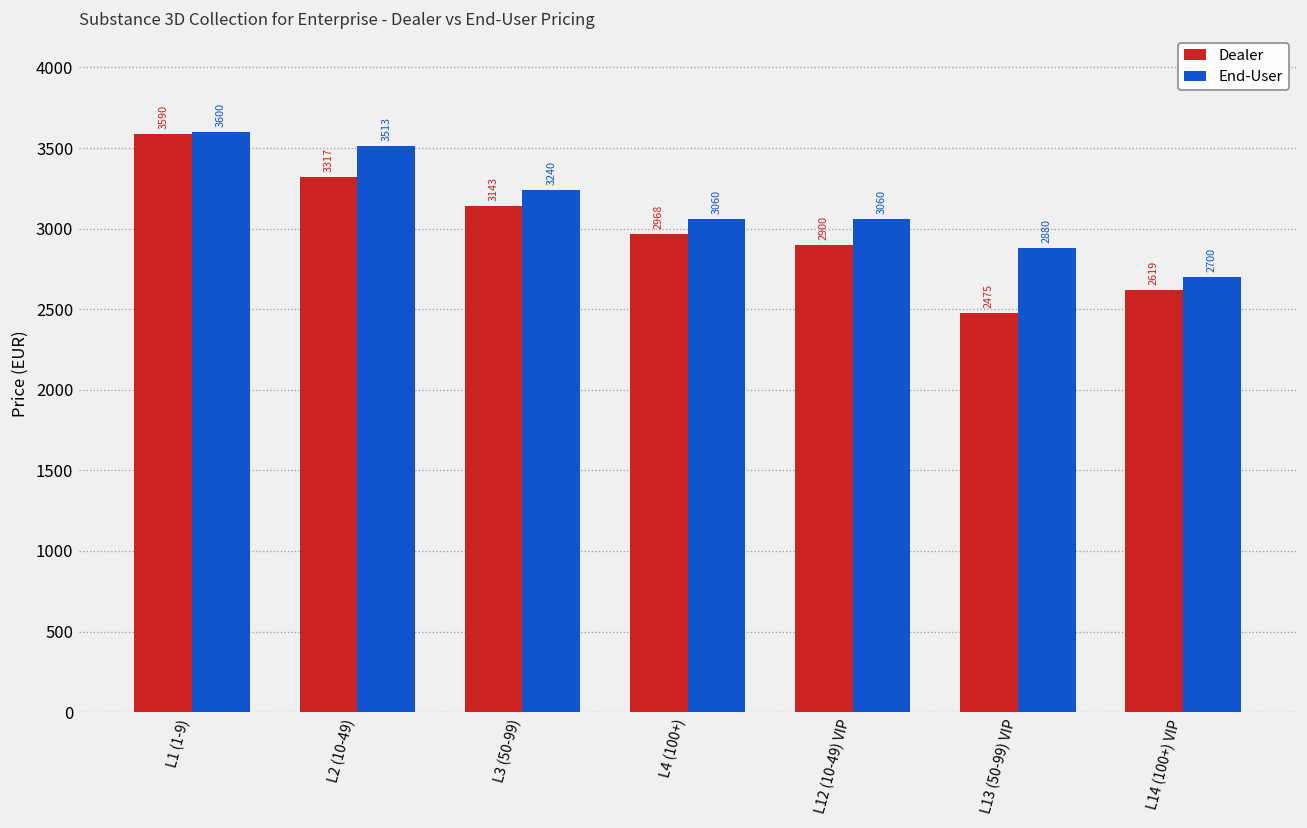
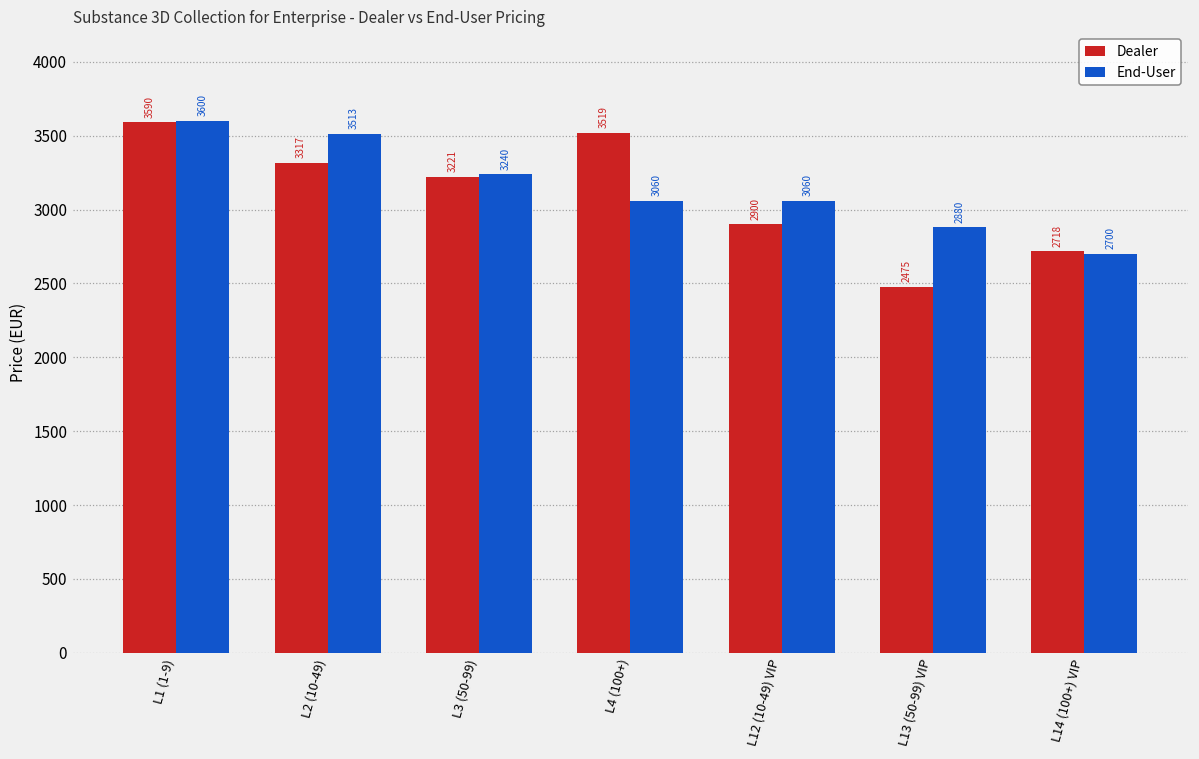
Dealer, L3 (50-99): 3143 -> 3221
Dealer, L4 (100+): 2968 -> 3519
Dealer, L14 (100+) VIP: 2619 -> 2718
